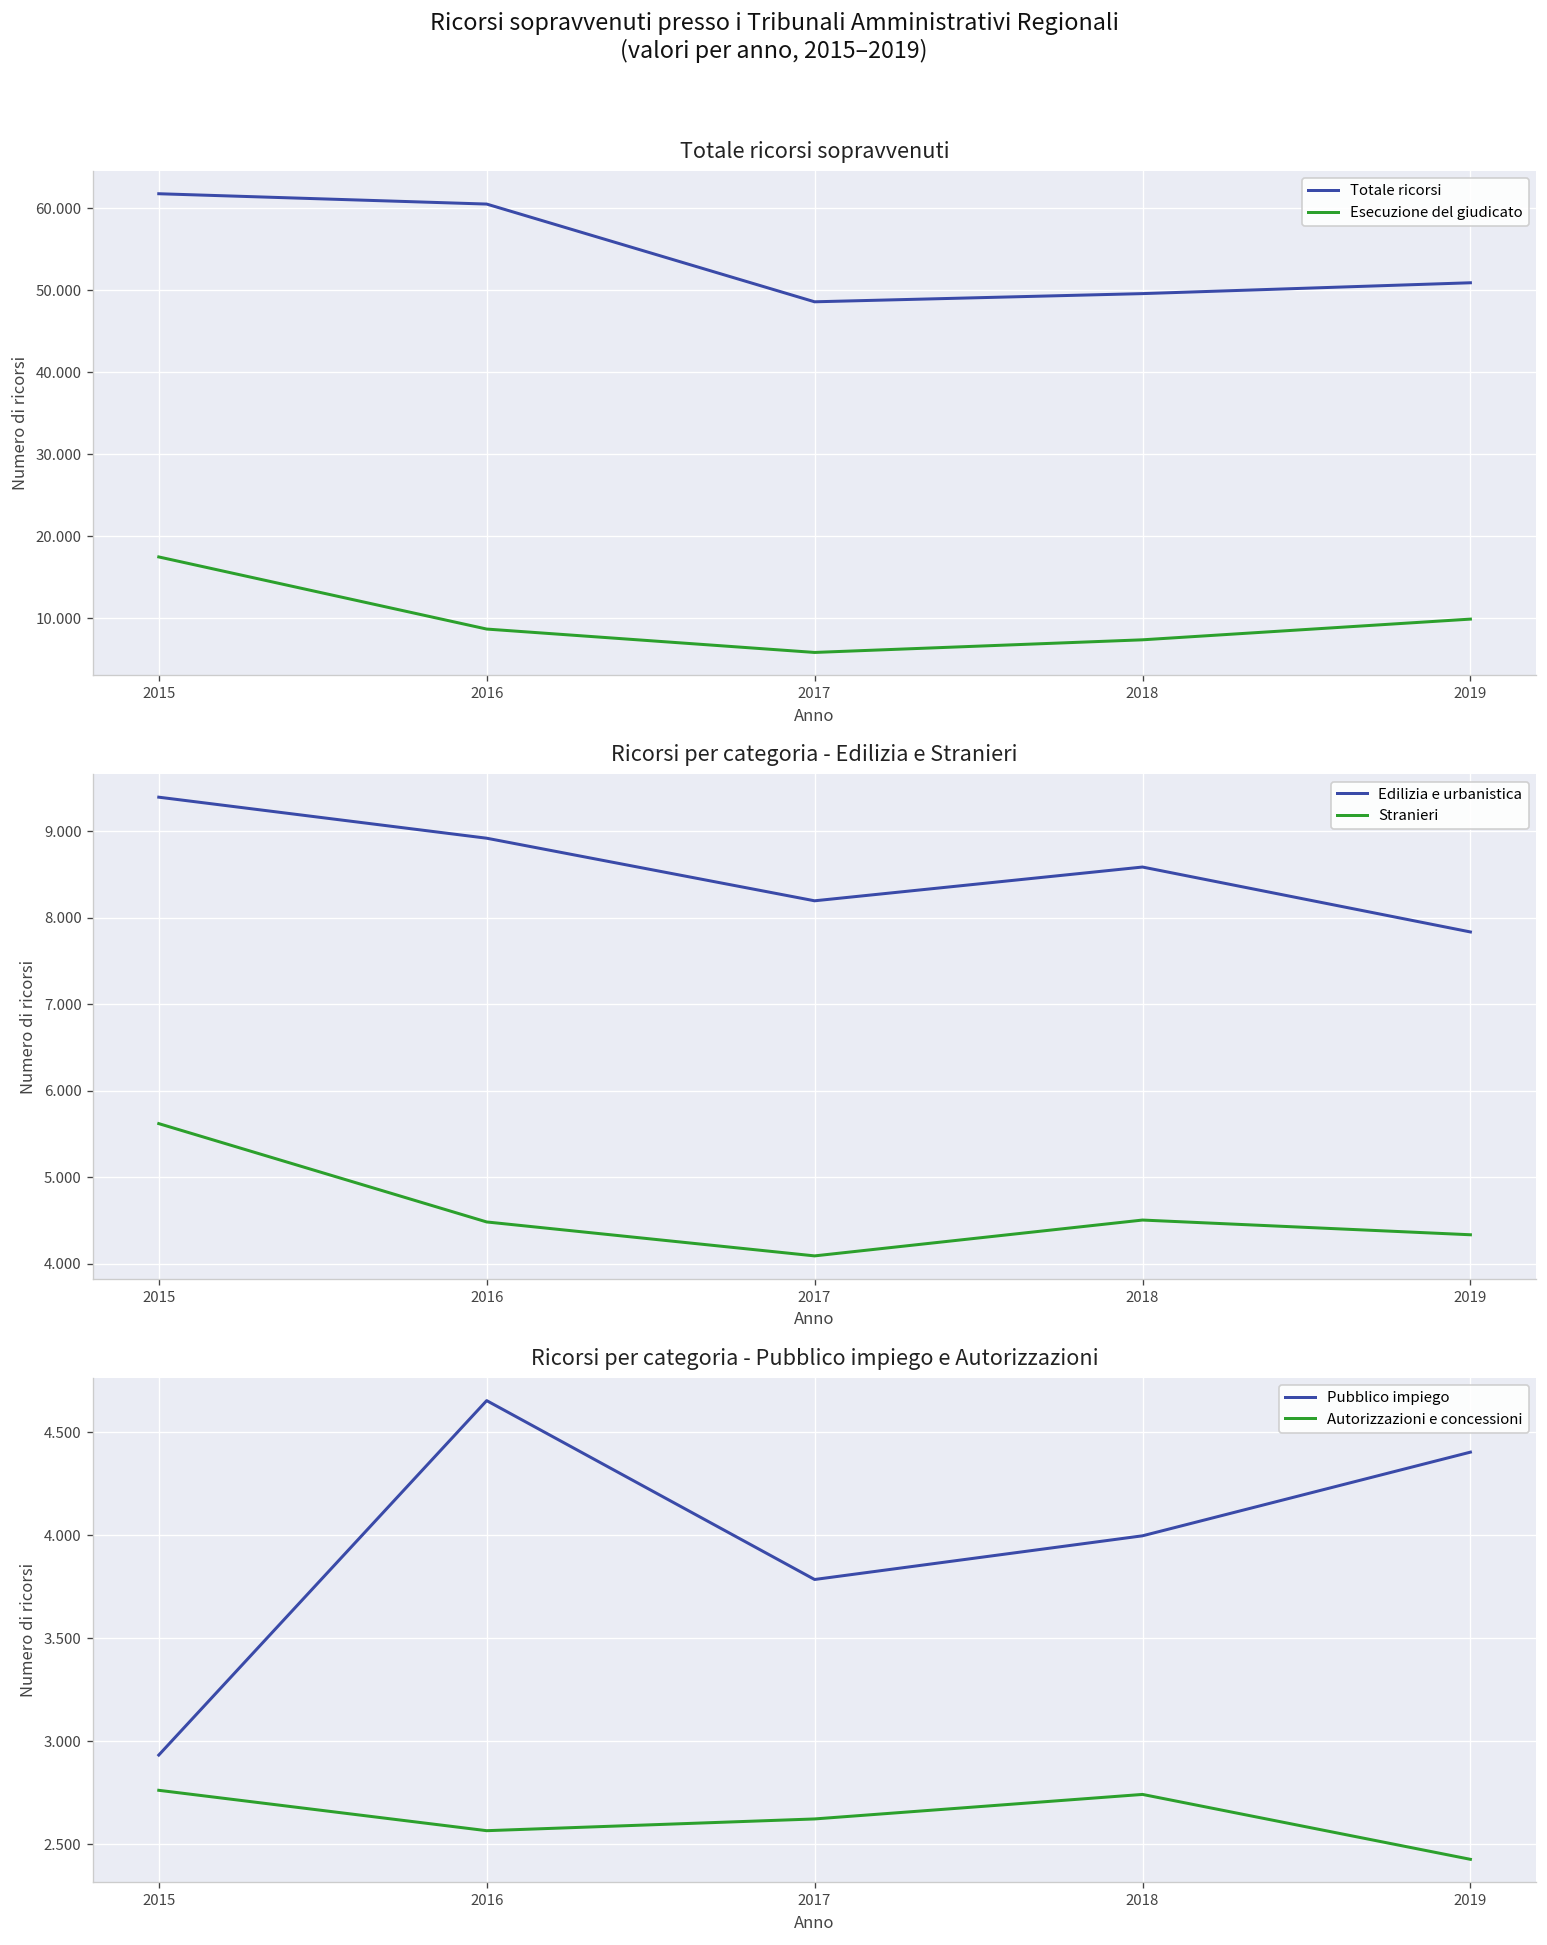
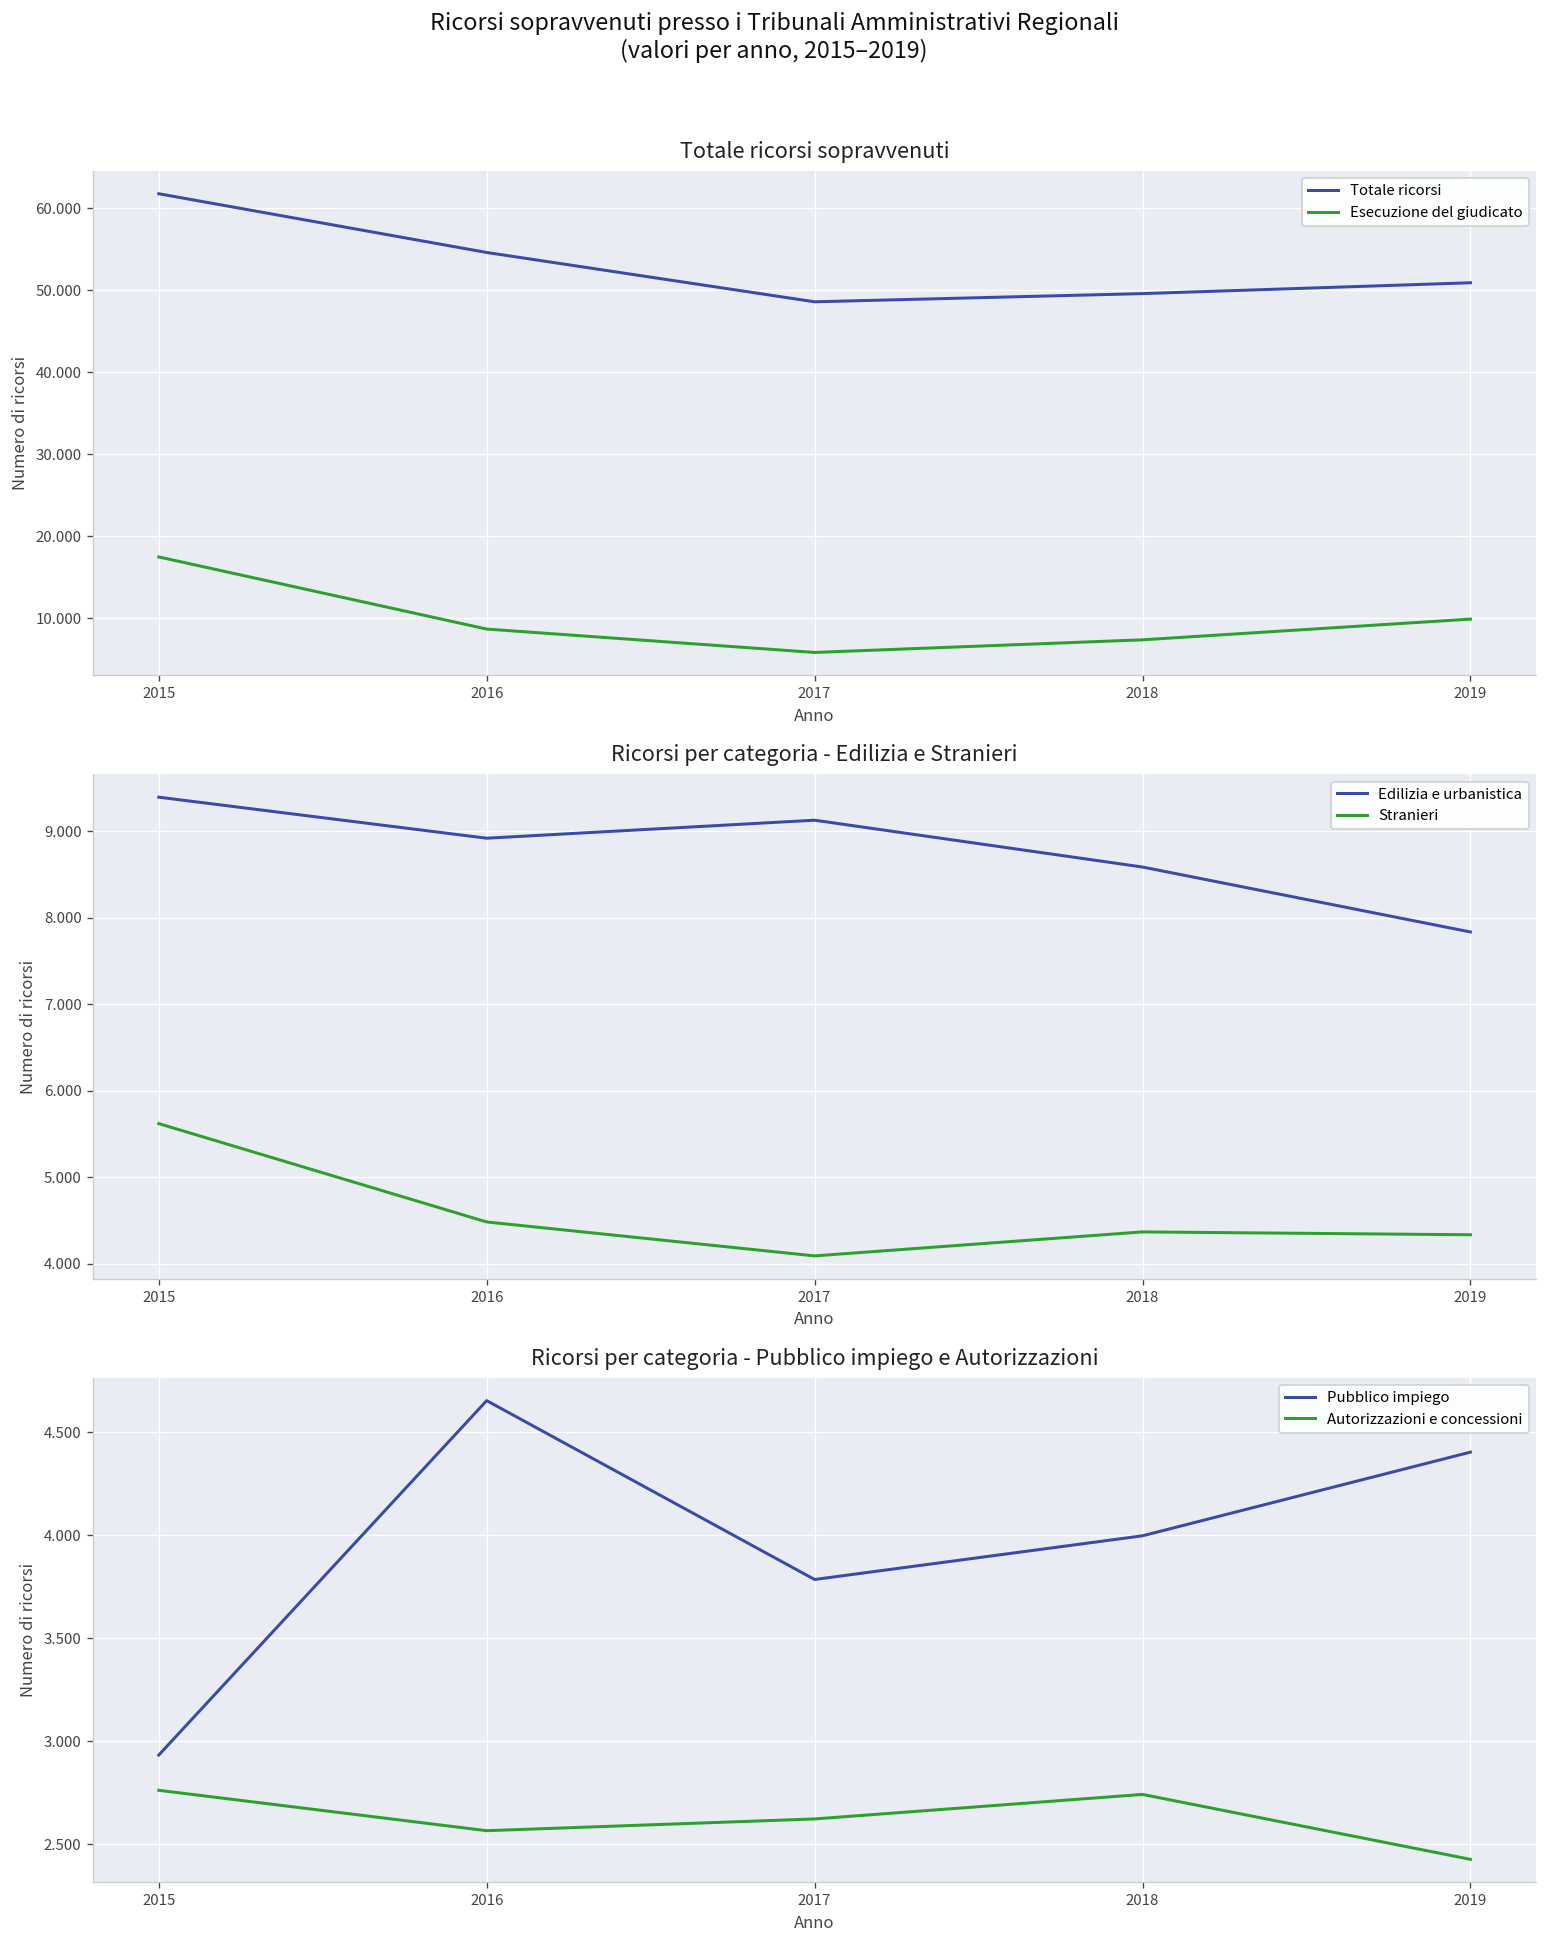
Totale ricorsi sopravvenuti, Totale ricorsi, 2016: 60 -> 55
Ricorsi per categoria - Edilizia e Stranieri, Edilizia e urbanistica, 2017: 8.2 -> 9.1
Ricorsi per categoria - Edilizia e Stranieri, Stranieri, 2018: 4.5 -> 4.4
